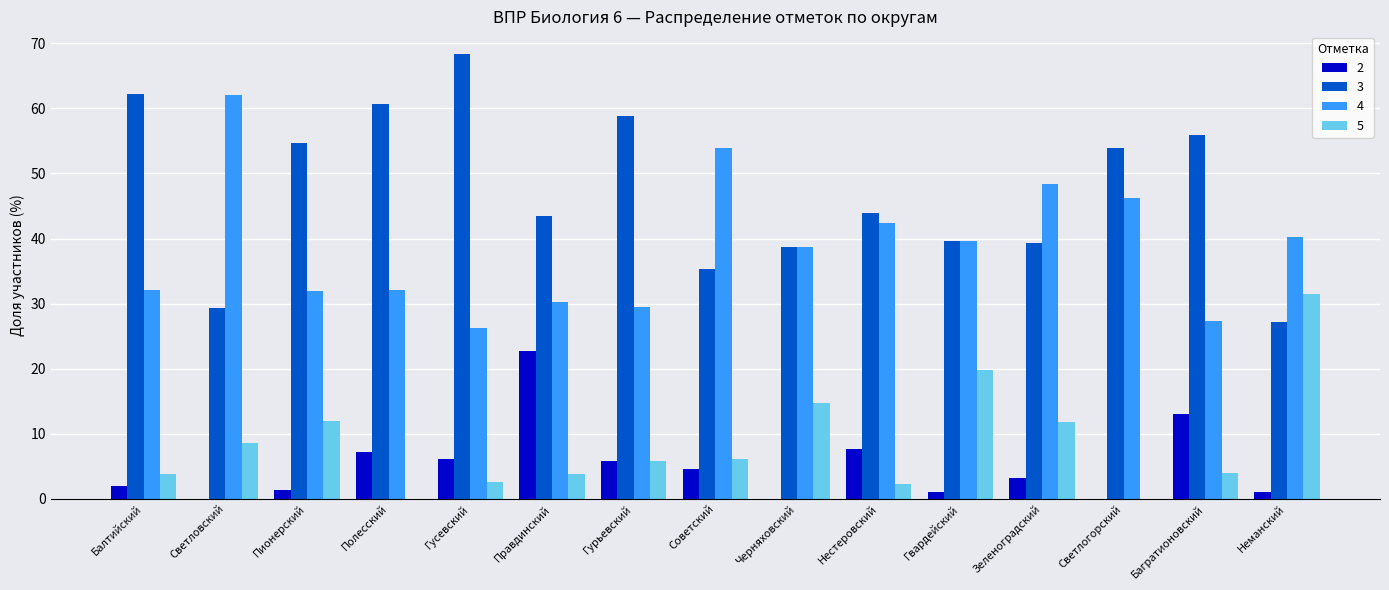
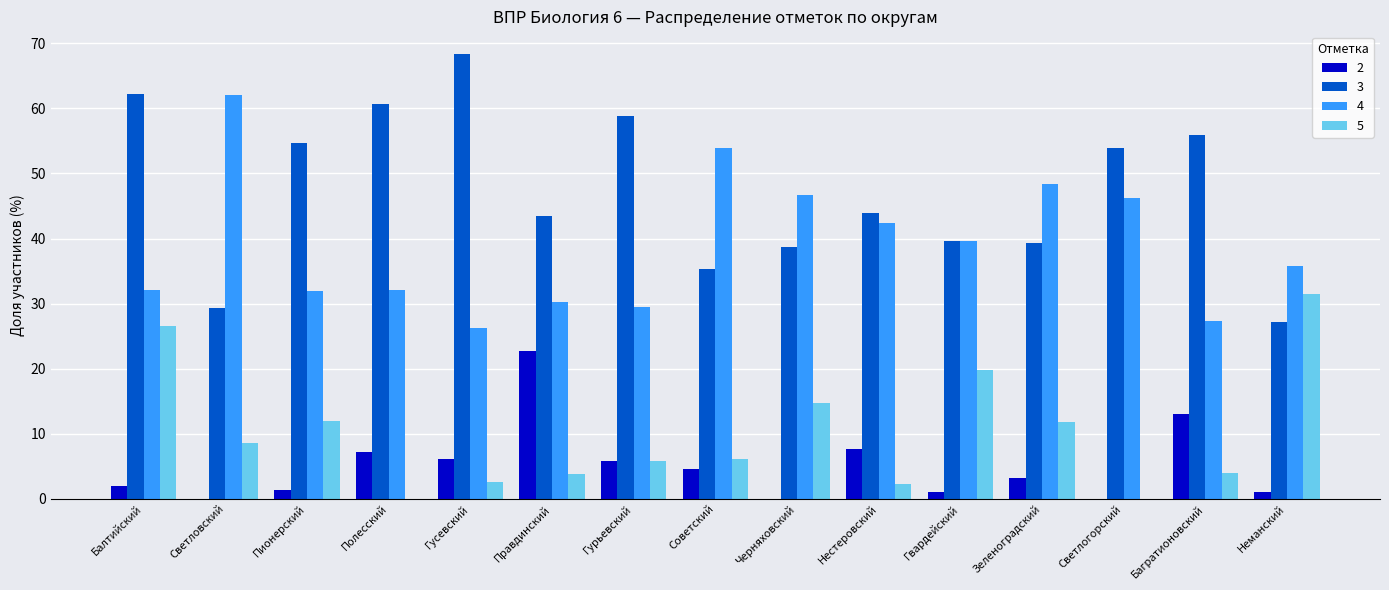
5, Балтийский: 4 -> 27
4, Черняховский: 39 -> 47
4, Неманский: 40 -> 36
